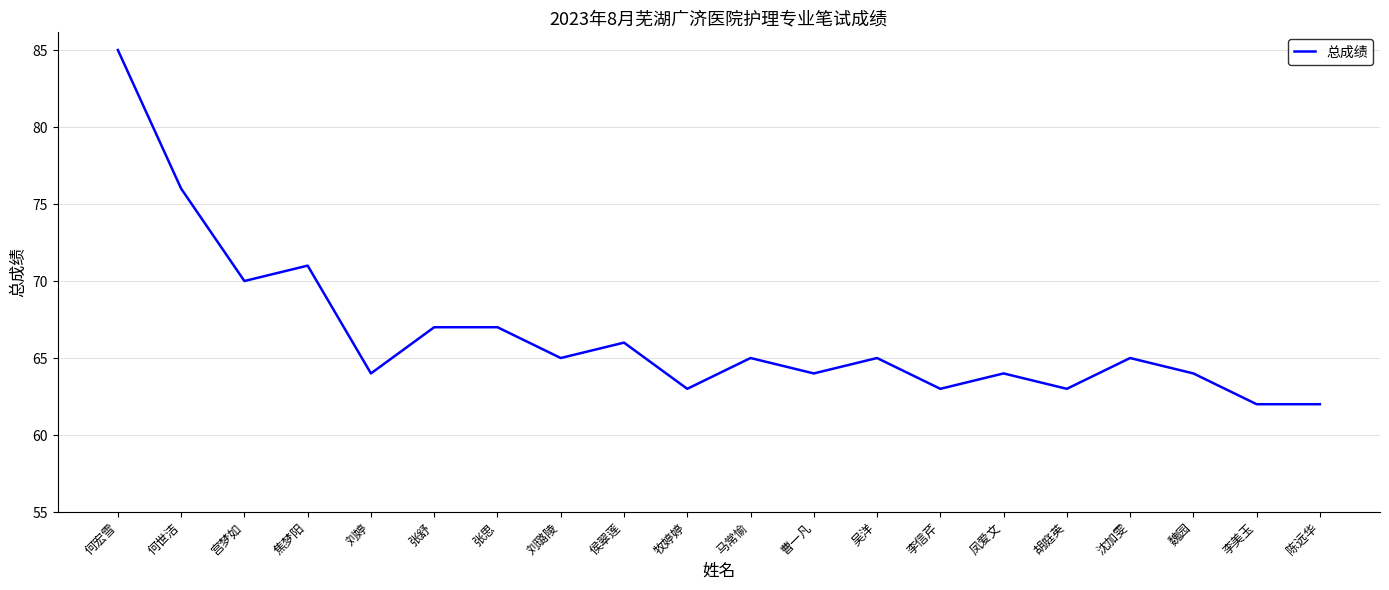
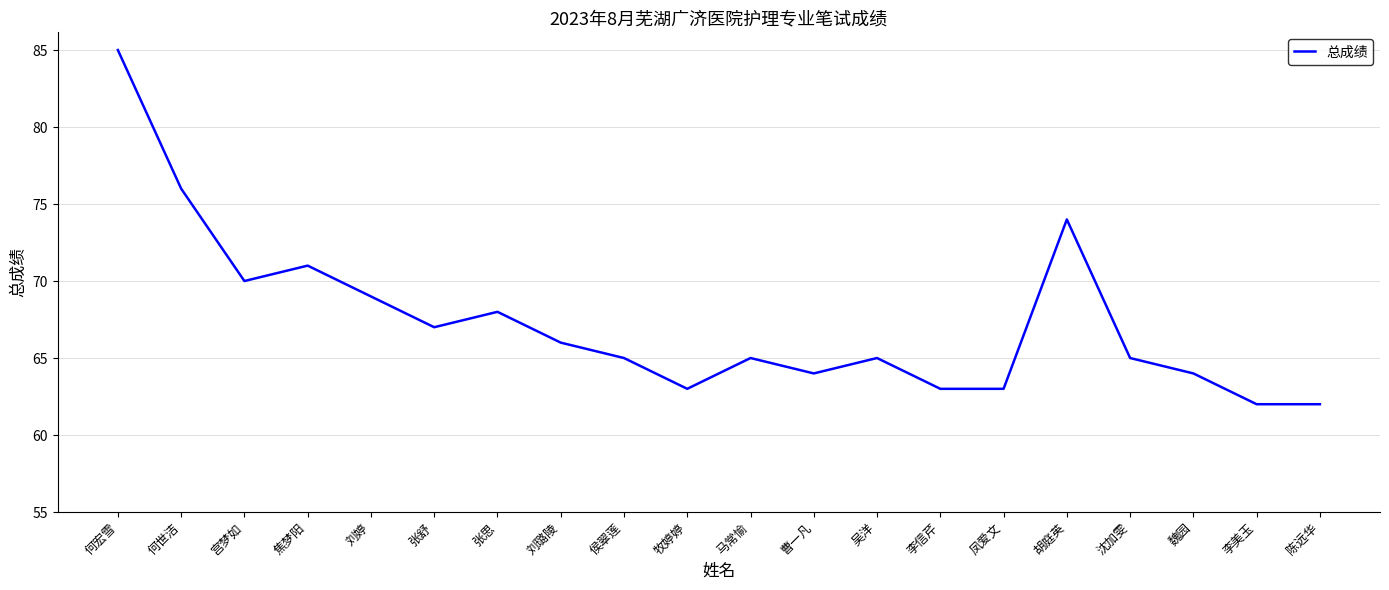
刘婷: 64 -> 69
张思: 67 -> 68
刘璐陵: 65 -> 66
侯翠莲: 66 -> 65
凤爱文: 64 -> 63
胡庭英: 63 -> 74
